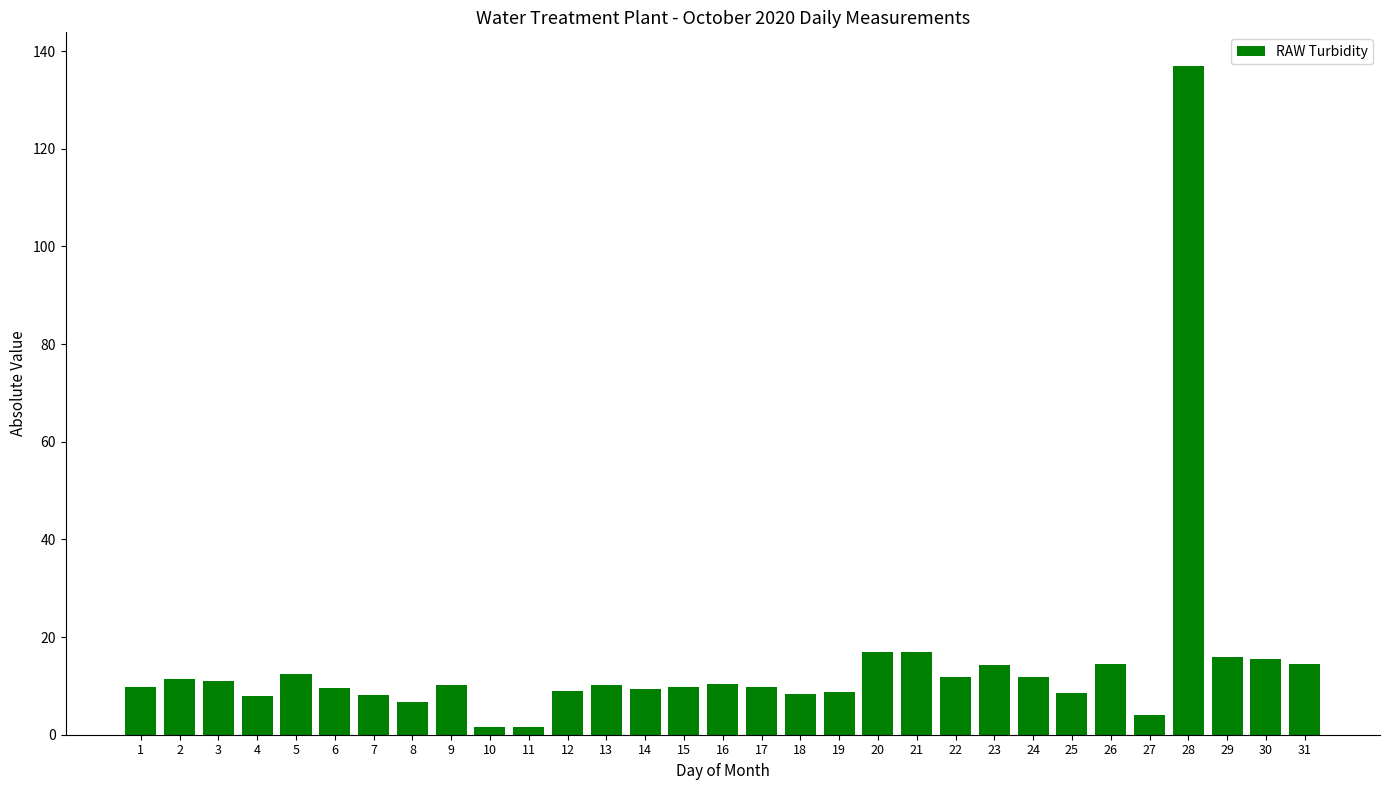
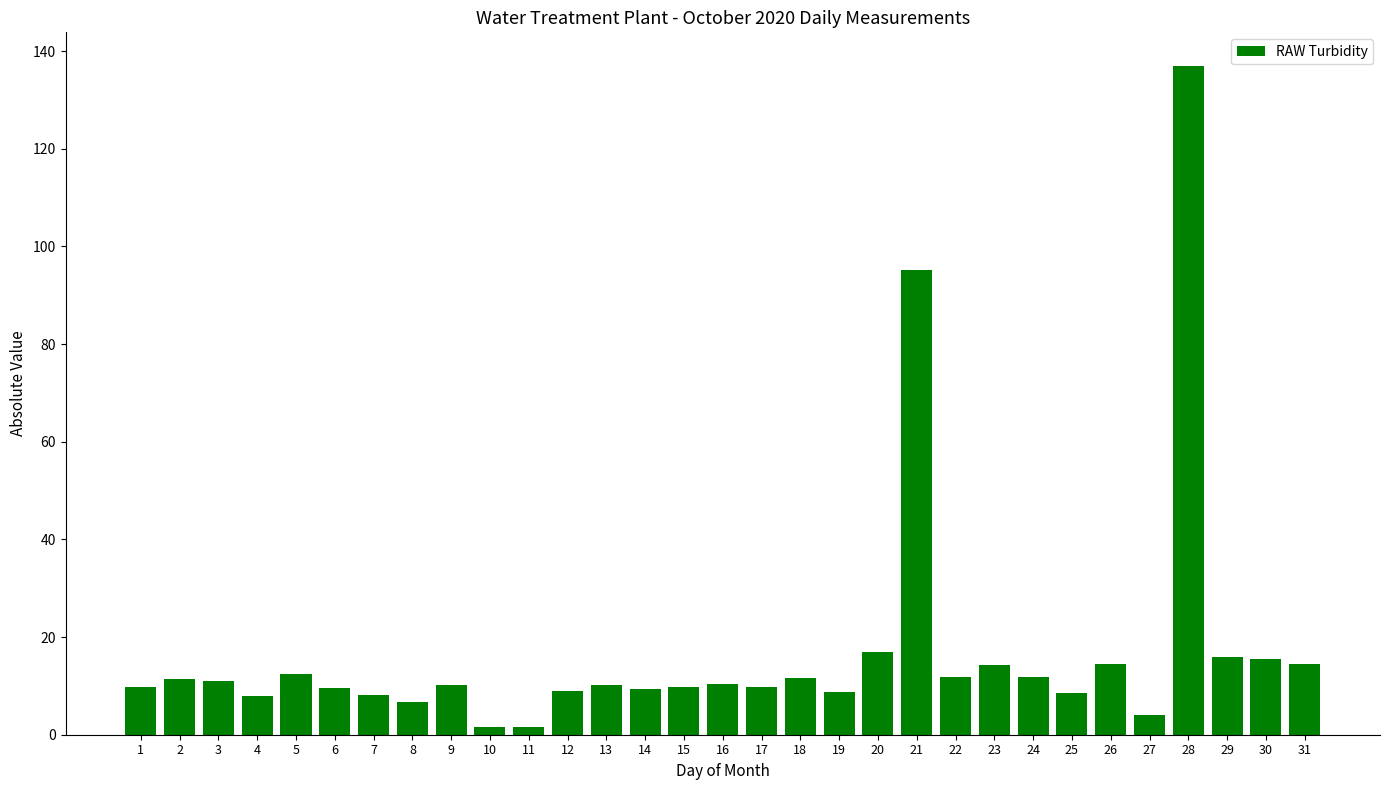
18: 8 -> 12
21: 17 -> 95
